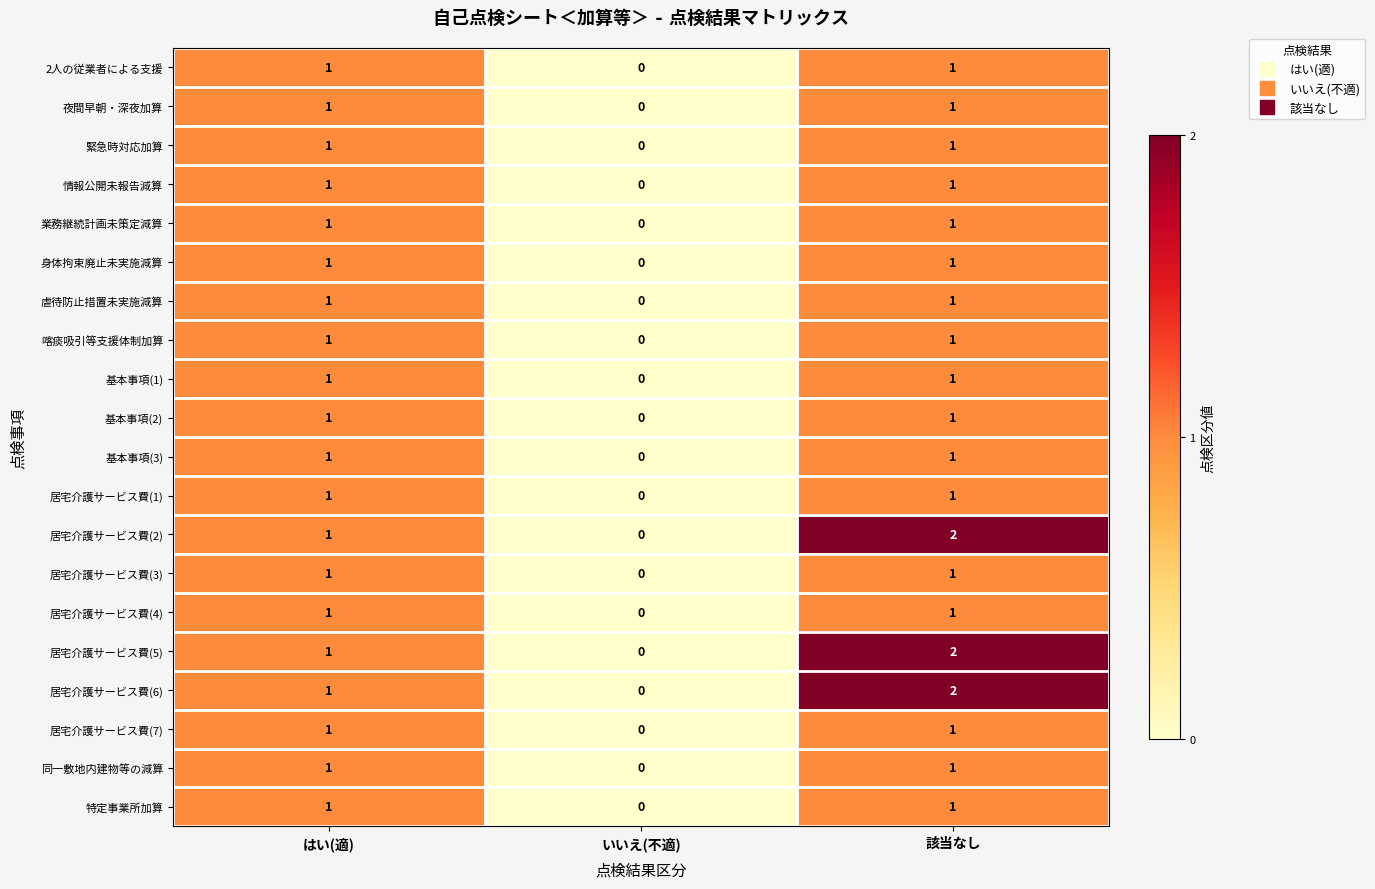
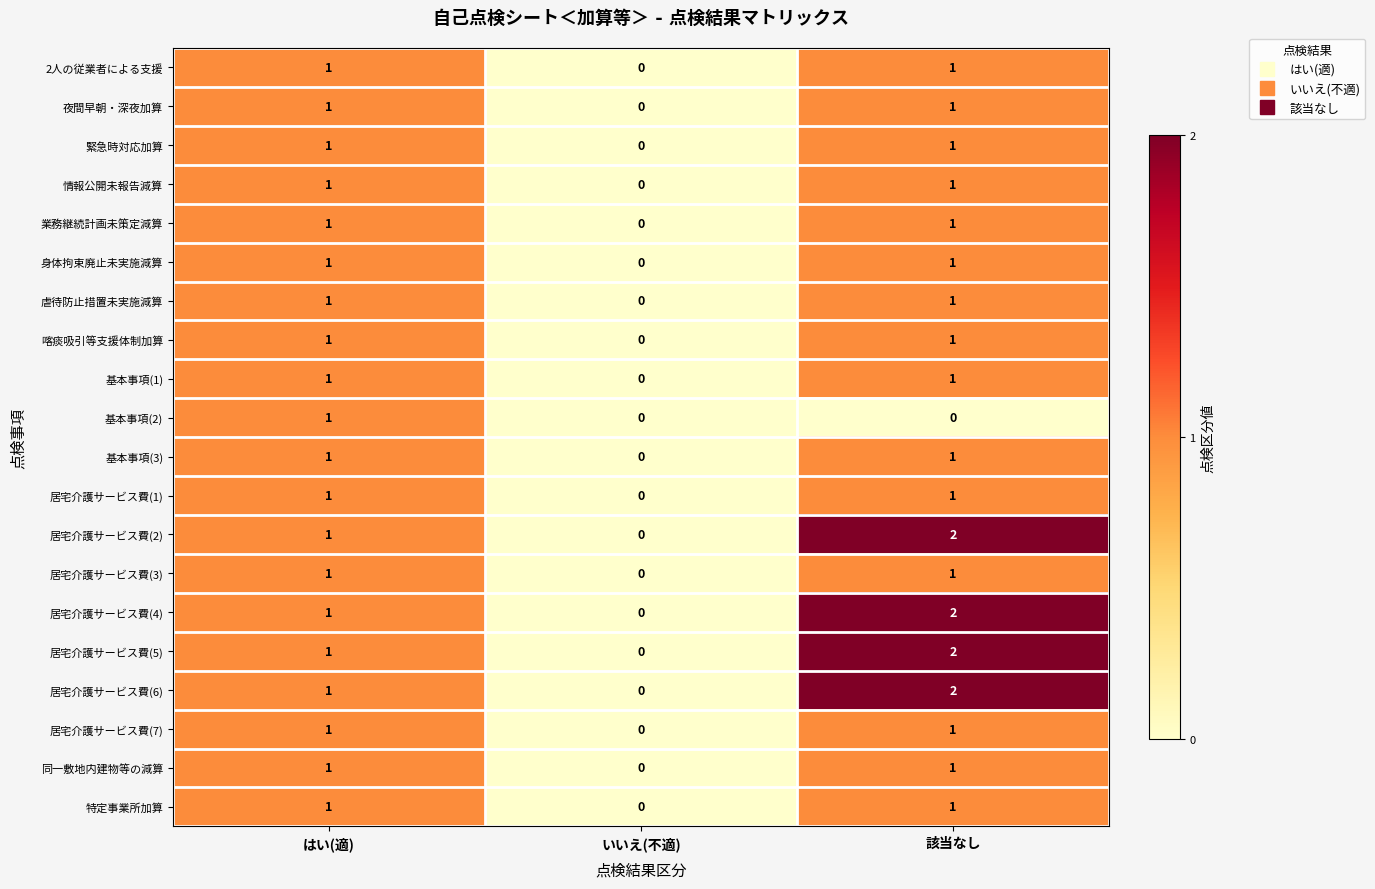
基本事項(2), 該当なし: 1 -> 0
居宅介護サービス費(4), 該当なし: 1 -> 2
